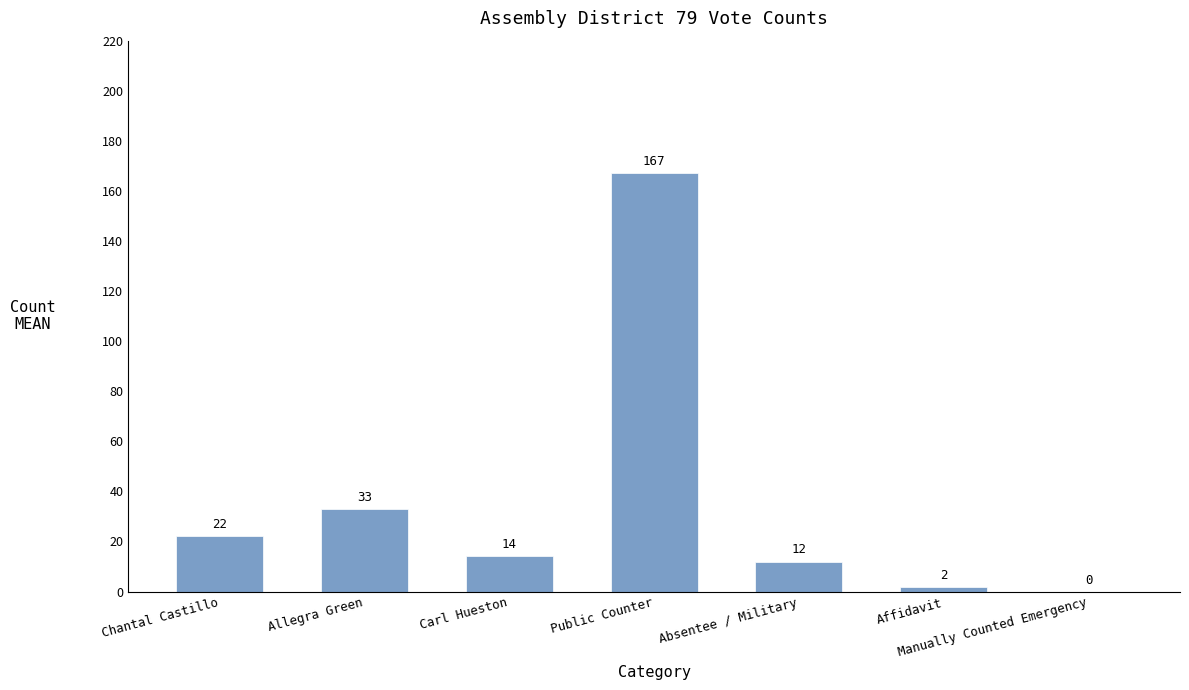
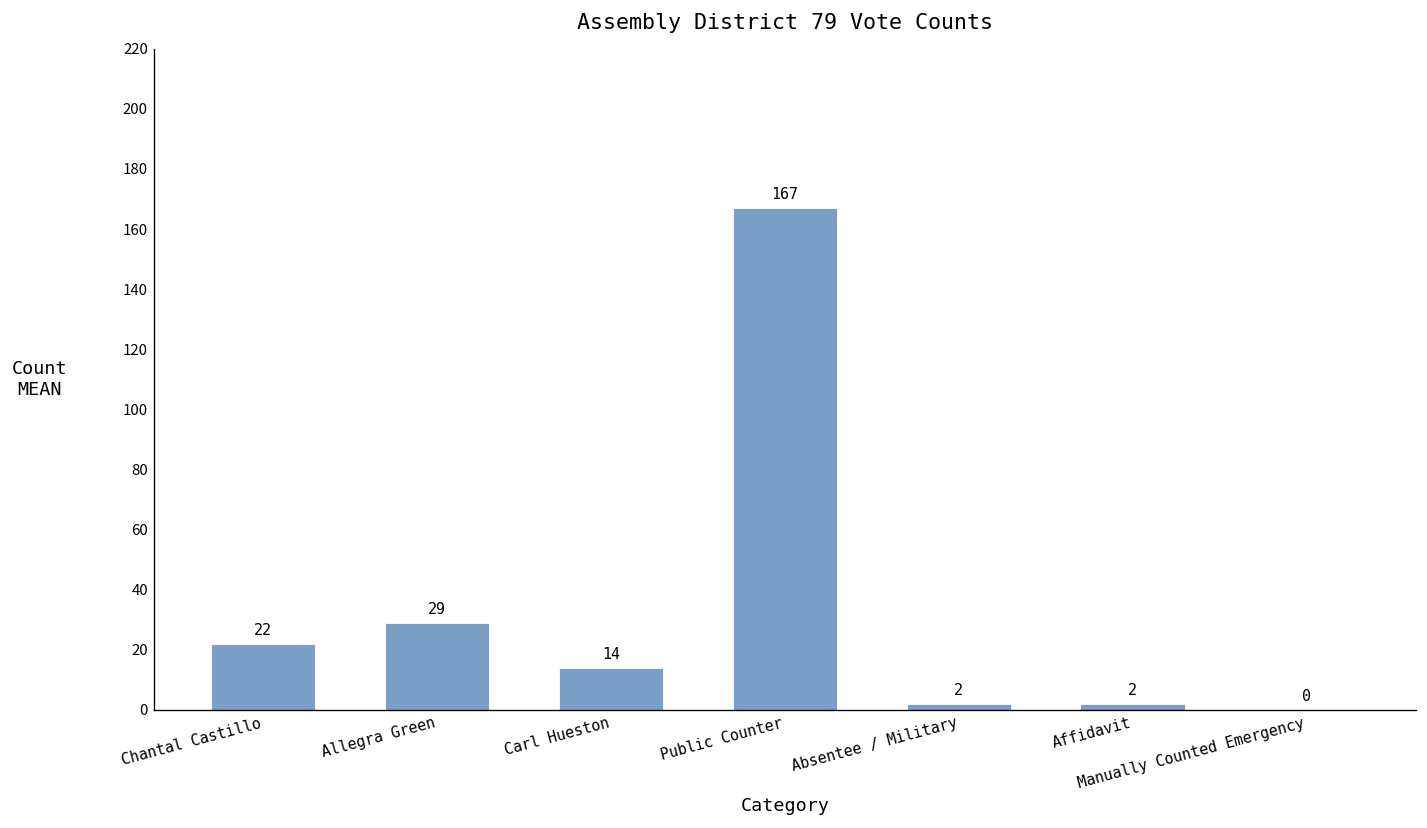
Allegra Green: 33 -> 29
Absentee / Military: 12 -> 2
